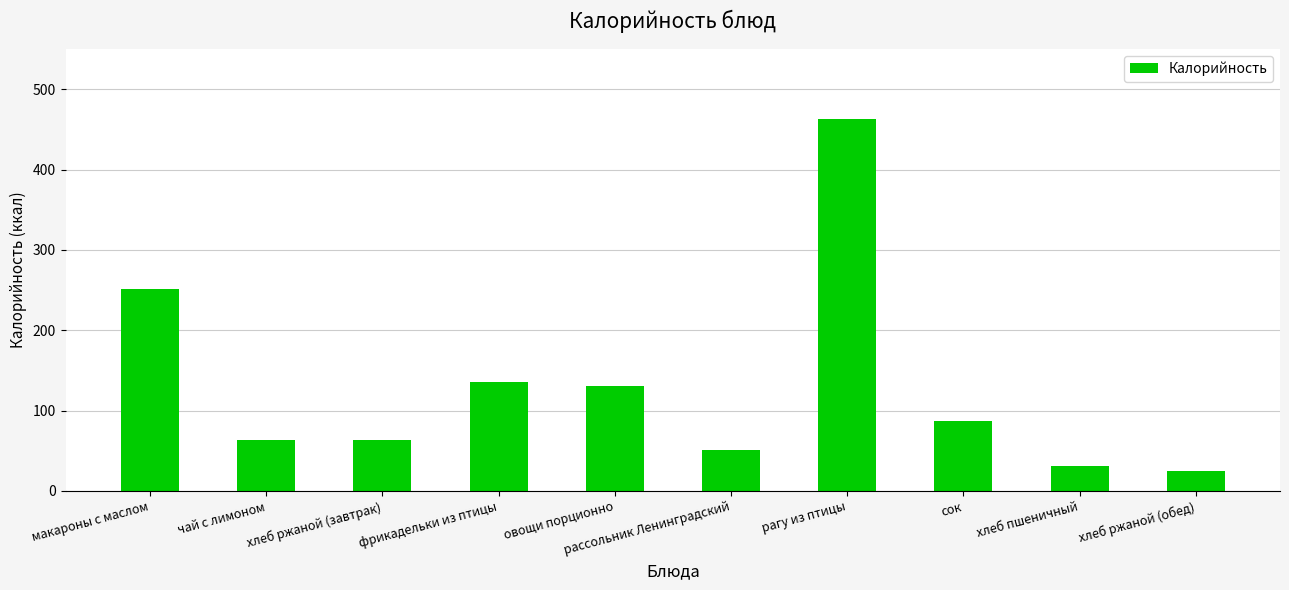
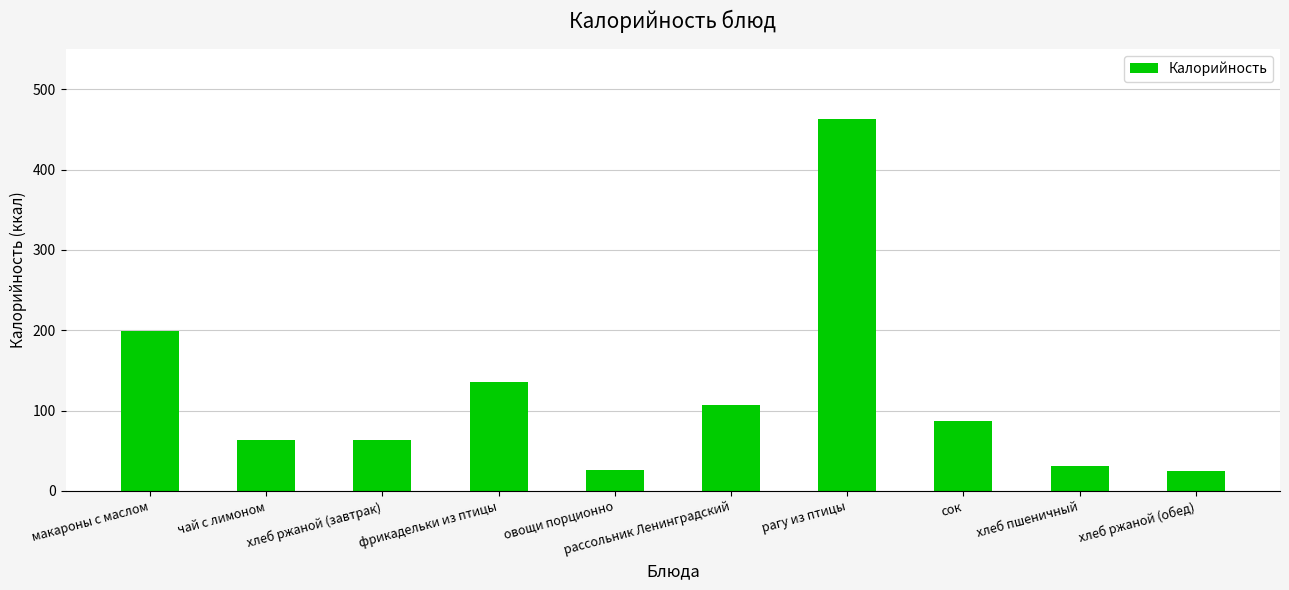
макароны с маслом: 250 -> 200
овощи порционно: 130 -> 30
рассольник Ленинградский: 50 -> 110
